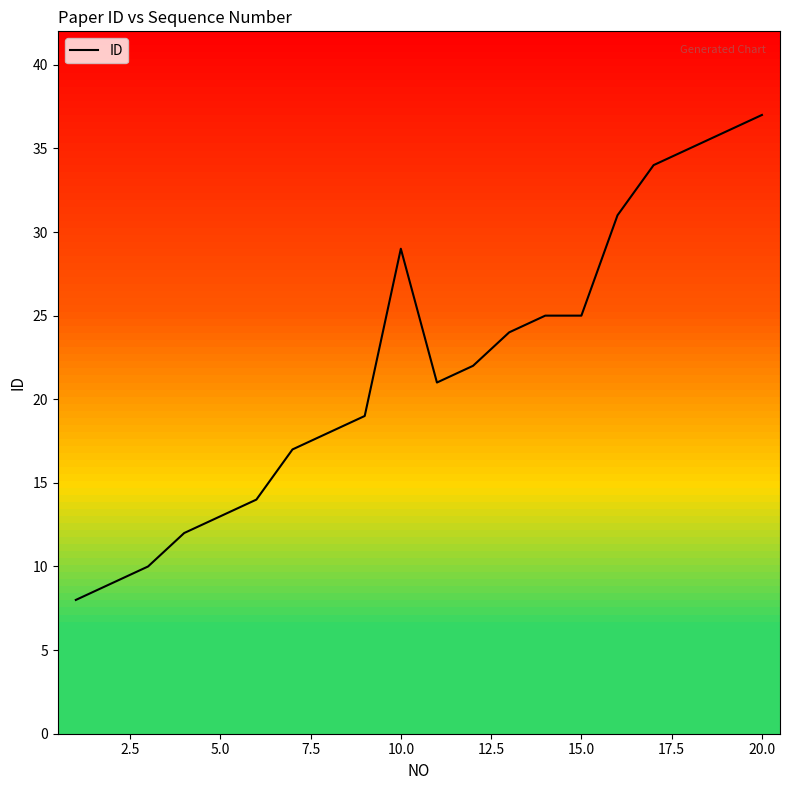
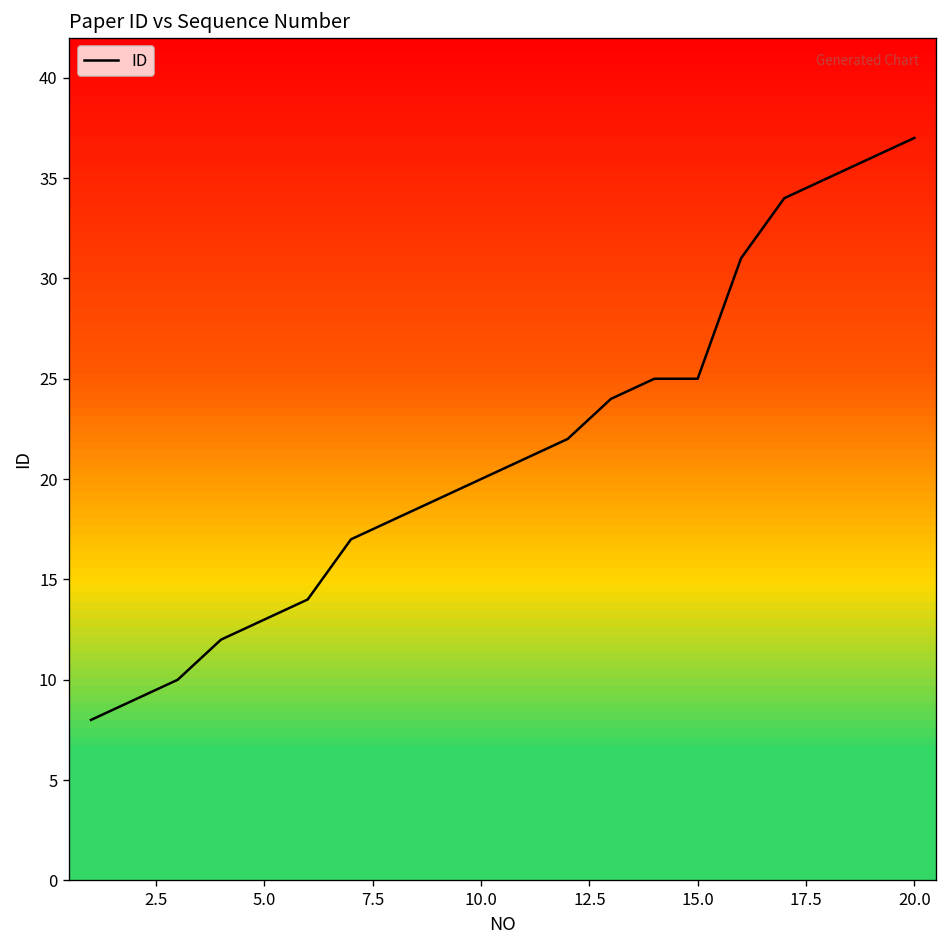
10.0: 29 -> 20
